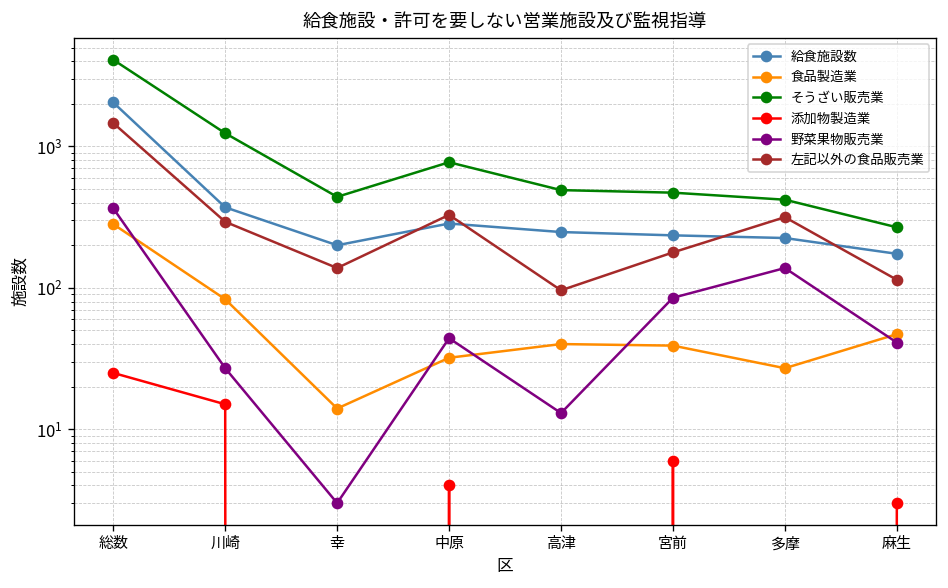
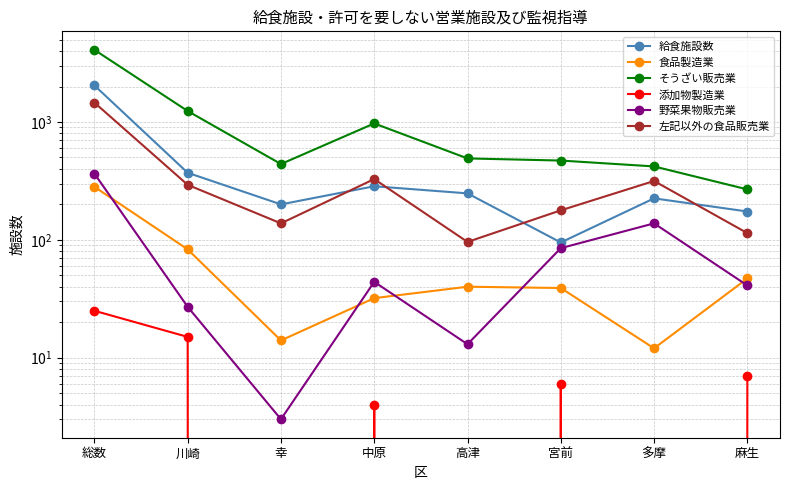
そうざい販売業, 中原: 800 -> 1000
給食施設数, 宮前: 240 -> 100
食品製造業, 多摩: 27 -> 12
添加物製造業, 麻生: 3 -> 7
